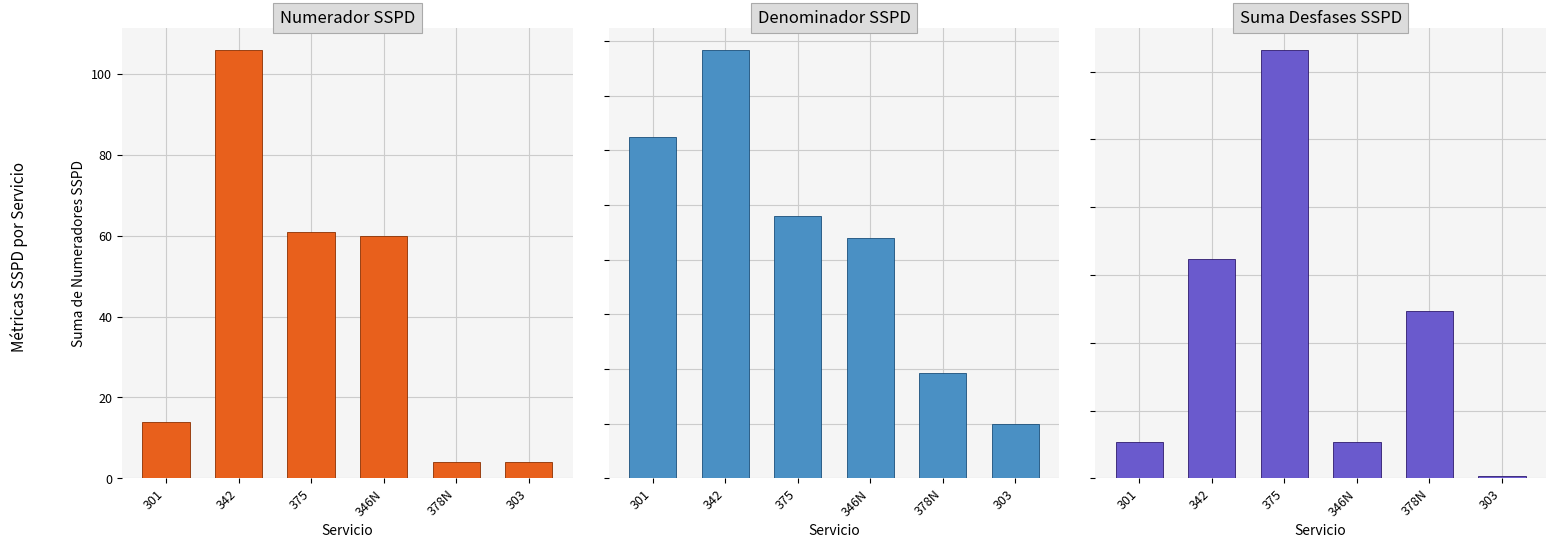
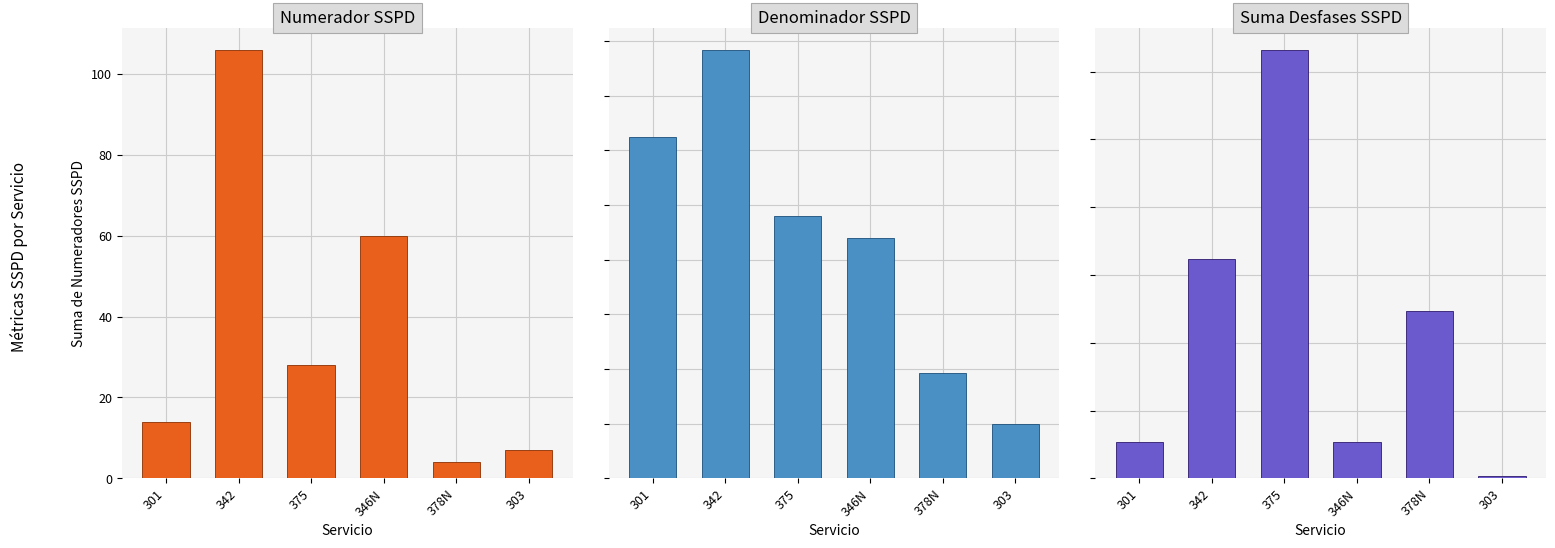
Numerador SSPD, 375: 61 -> 28
Numerador SSPD, 303: 4 -> 7
